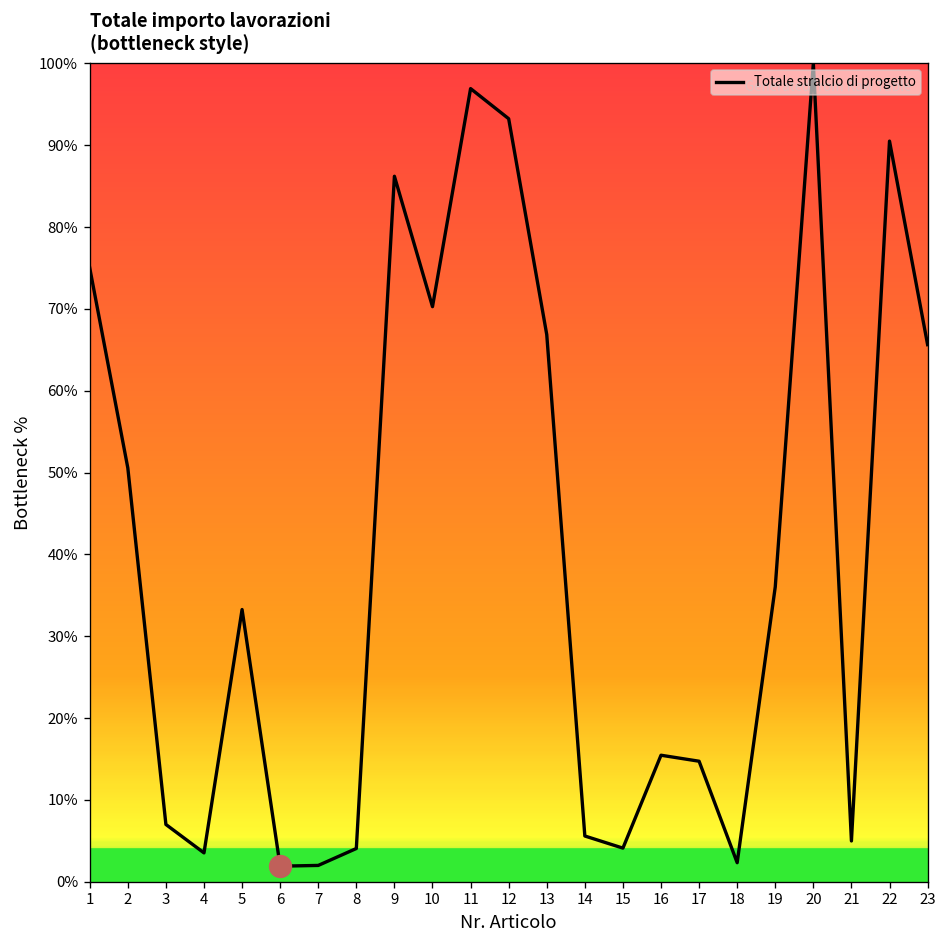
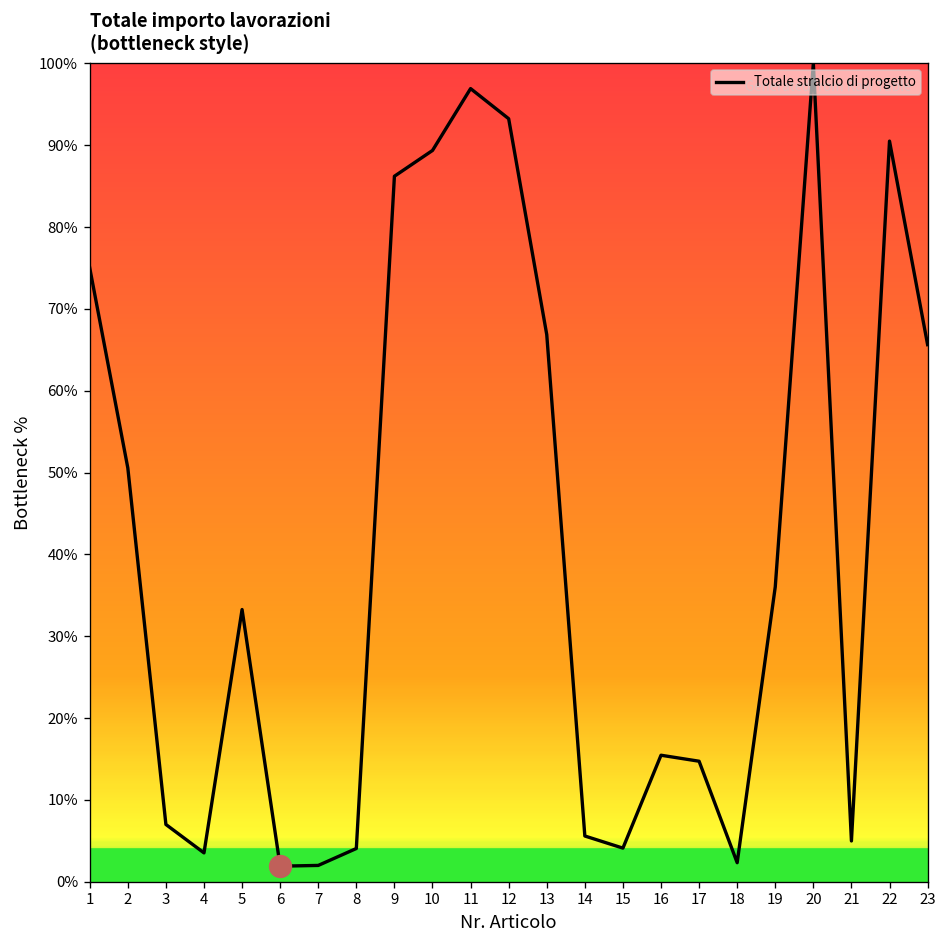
Totale stralcio di progetto, 10: 70% -> 89%
